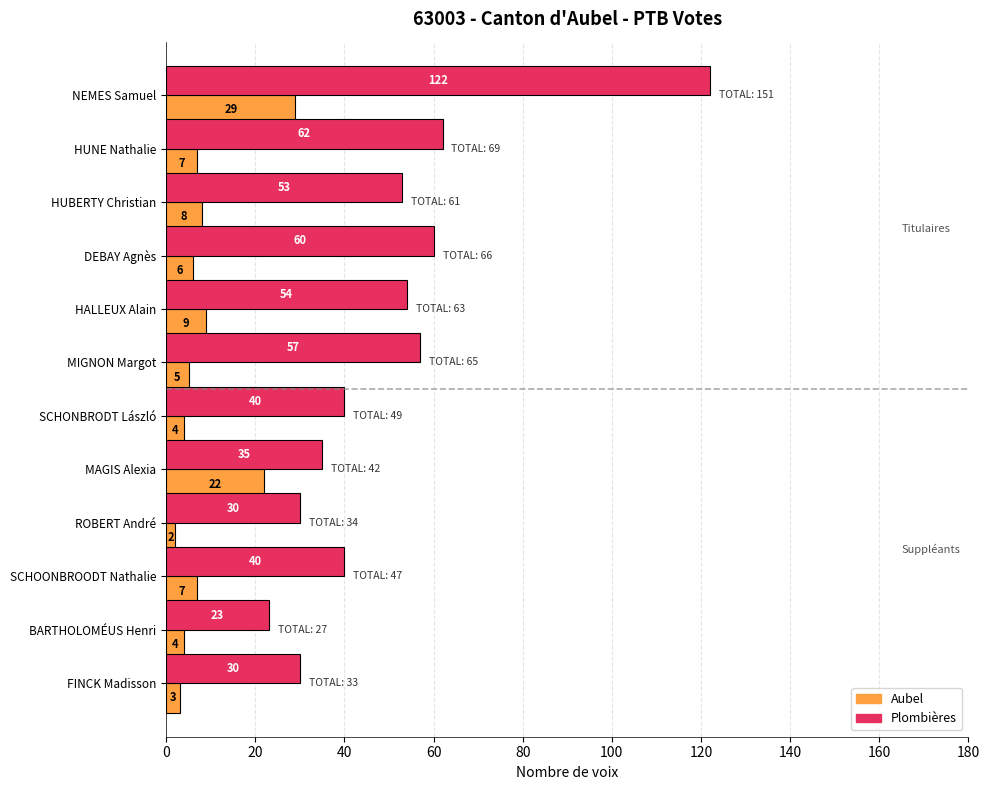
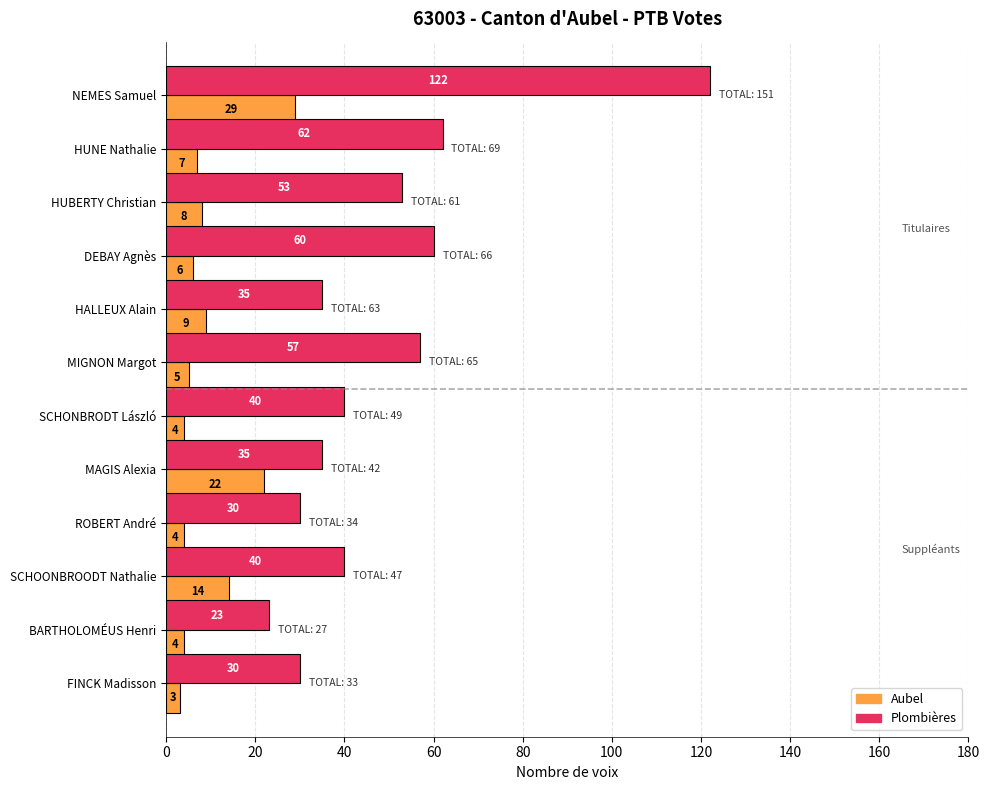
Plombières, HALLEUX Alain: 54 -> 35
Aubel, ROBERT André: 2 -> 4
Aubel, SCHOONBROODT Nathalie: 7 -> 14
